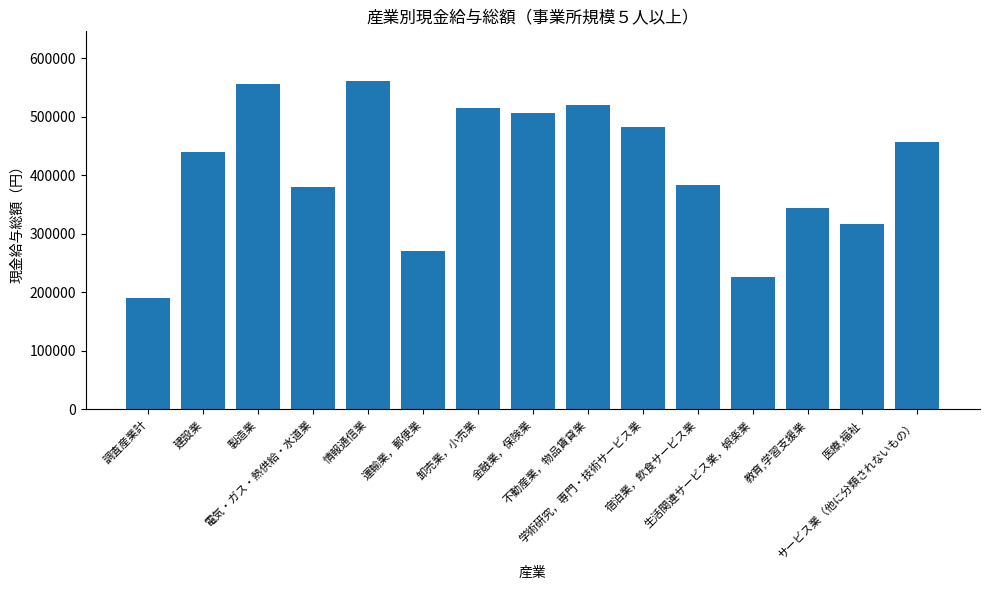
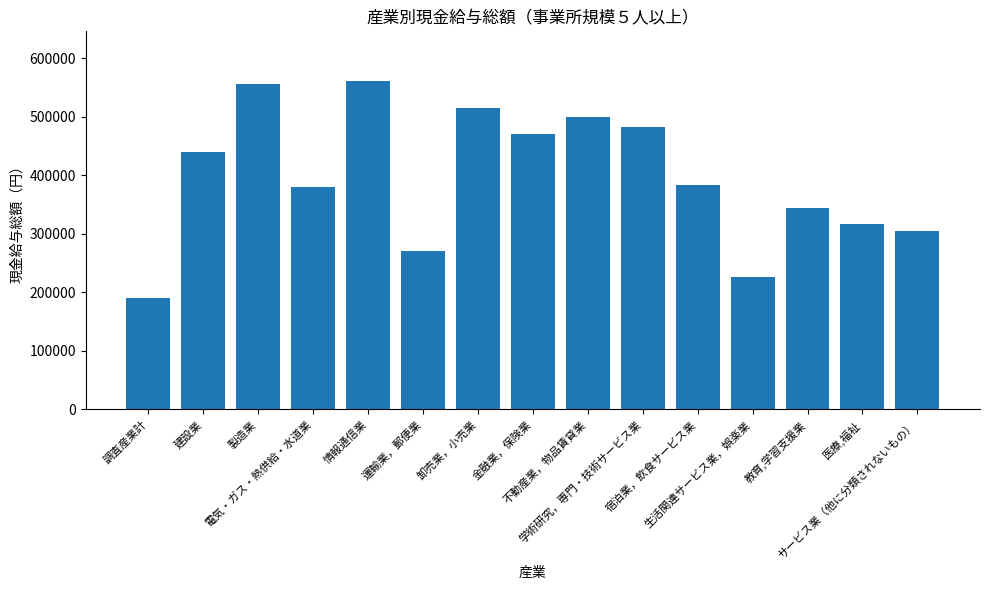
金融業，保険業: 510000 -> 470000
不動産業，物品賃貸業: 520000 -> 500000
サービス業（他に分類されないもの）: 460000 -> 300000
